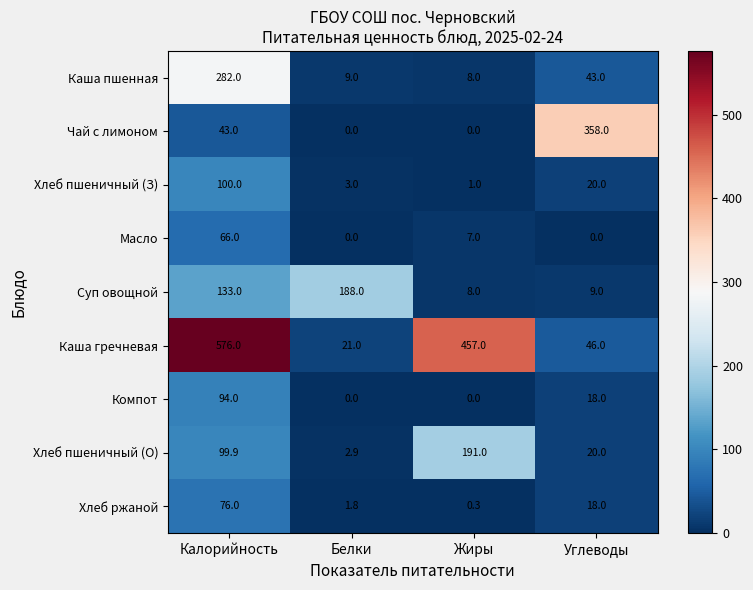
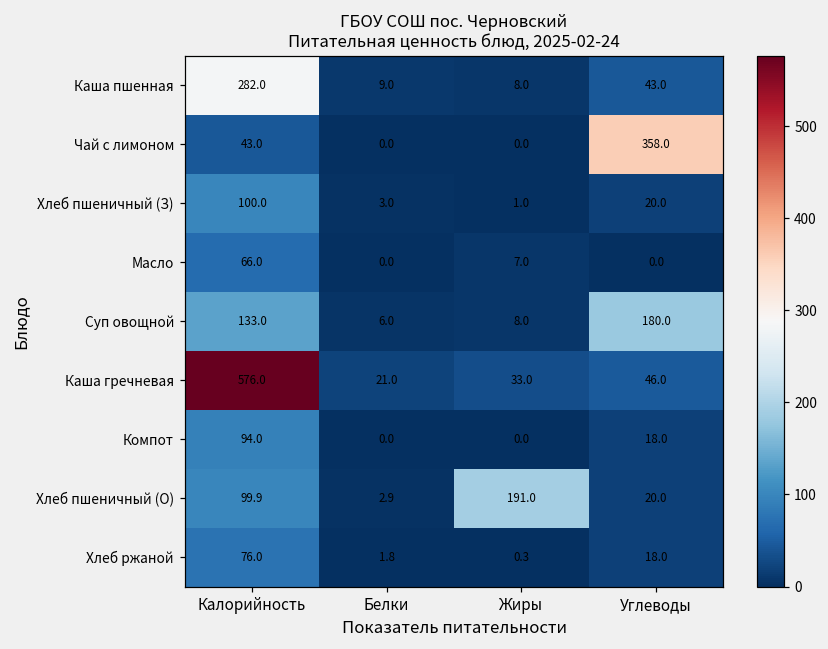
Суп овощной, Белки: 188.0 -> 6.0
Суп овощной, Углеводы: 9.0 -> 180.0
Каша гречневая, Жиры: 457.0 -> 33.0
